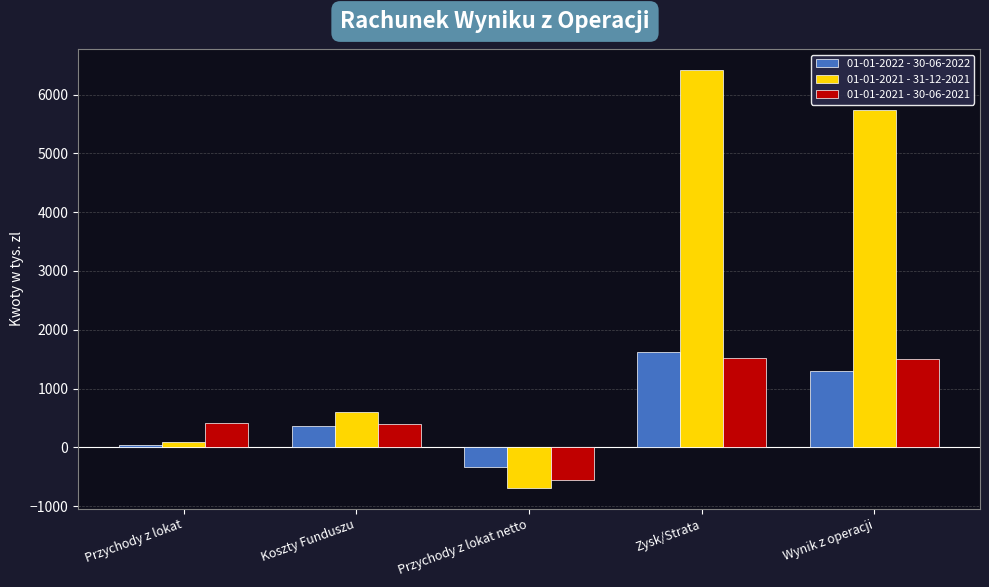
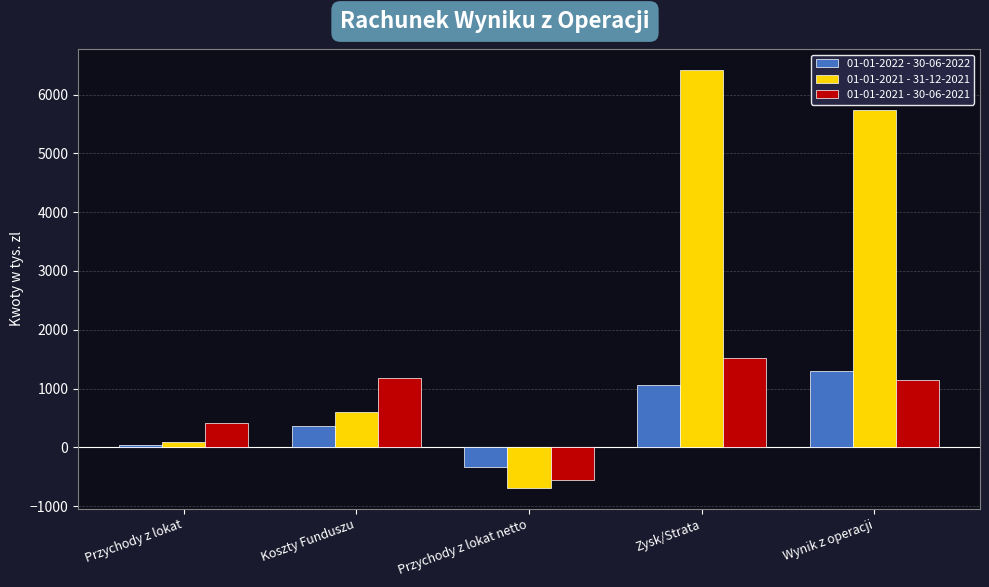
01-01-2021 - 30-06-2021, Koszty Funduszu: 400 -> 1200
01-01-2022 - 30-06-2022, Zysk/Strata: 1600 -> 1100
01-01-2021 - 30-06-2021, Wynik z operacji: 1500 -> 1100
